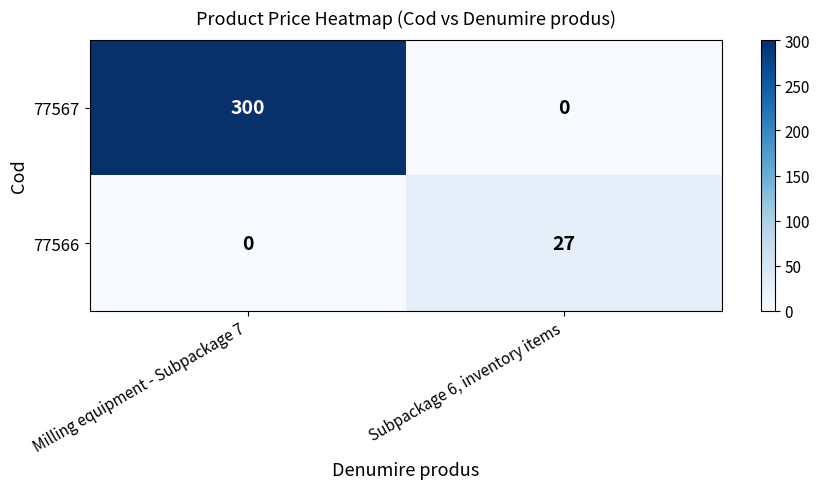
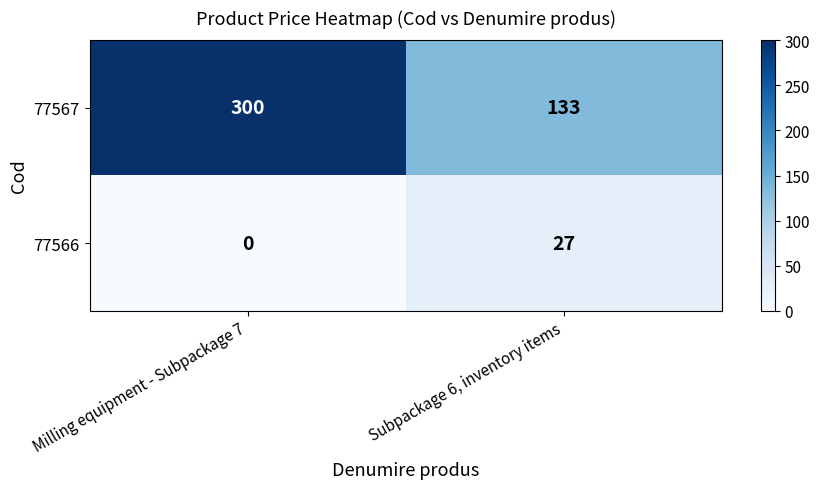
77567, Subpackage 6, inventory items: 0 -> 133
